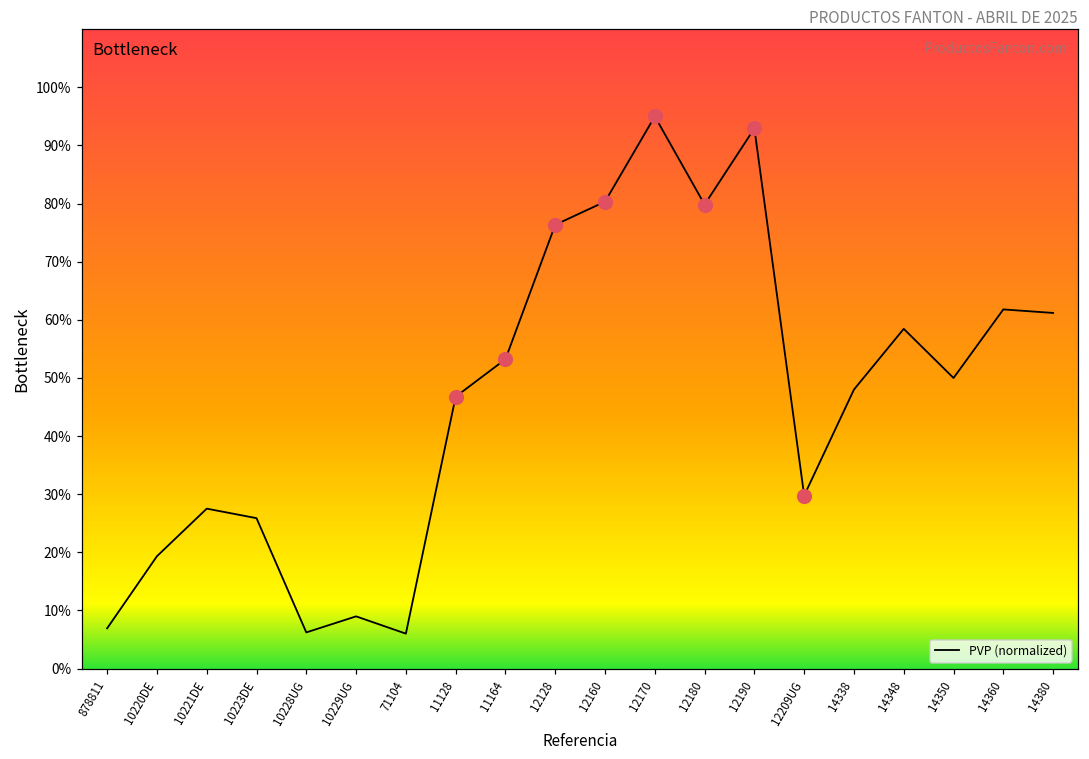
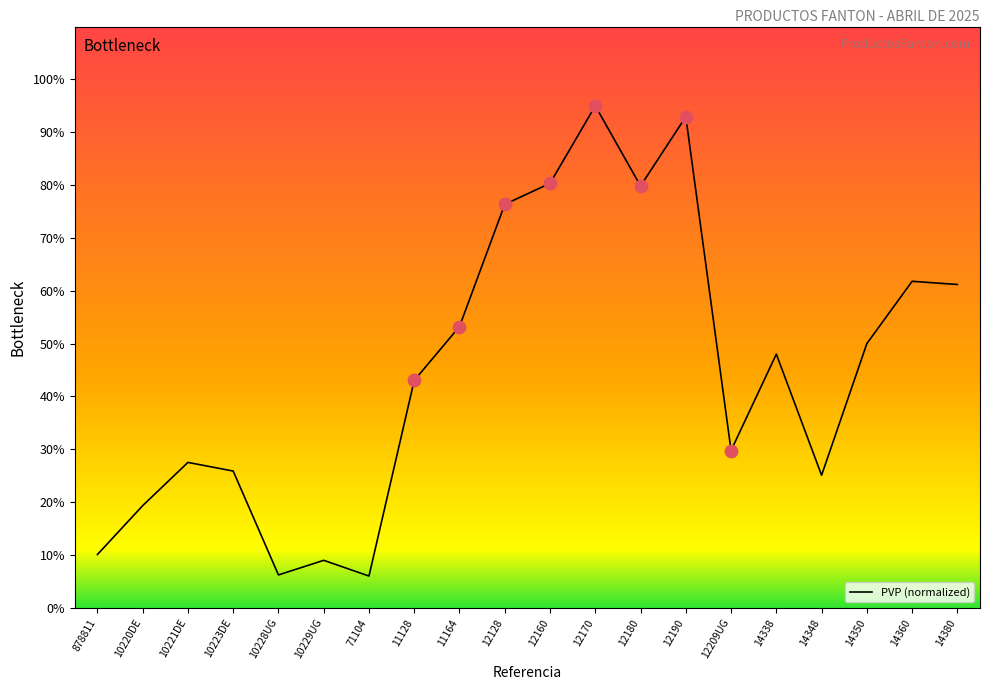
PVP (normalized), 878811: 7% -> 10%
PVP (normalized), 11128: 47% -> 43%
PVP (normalized), 14348: 58% -> 25%
